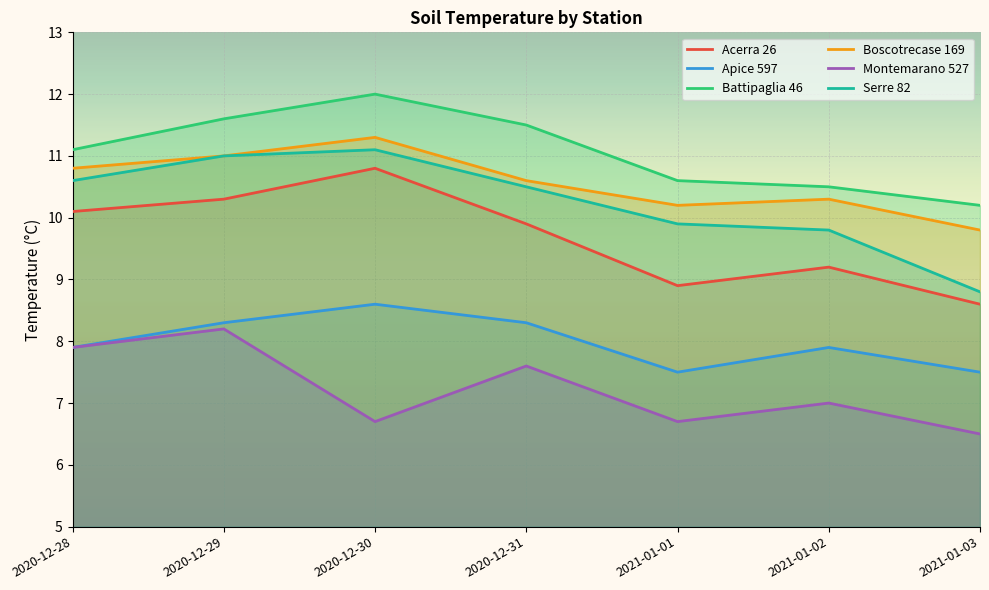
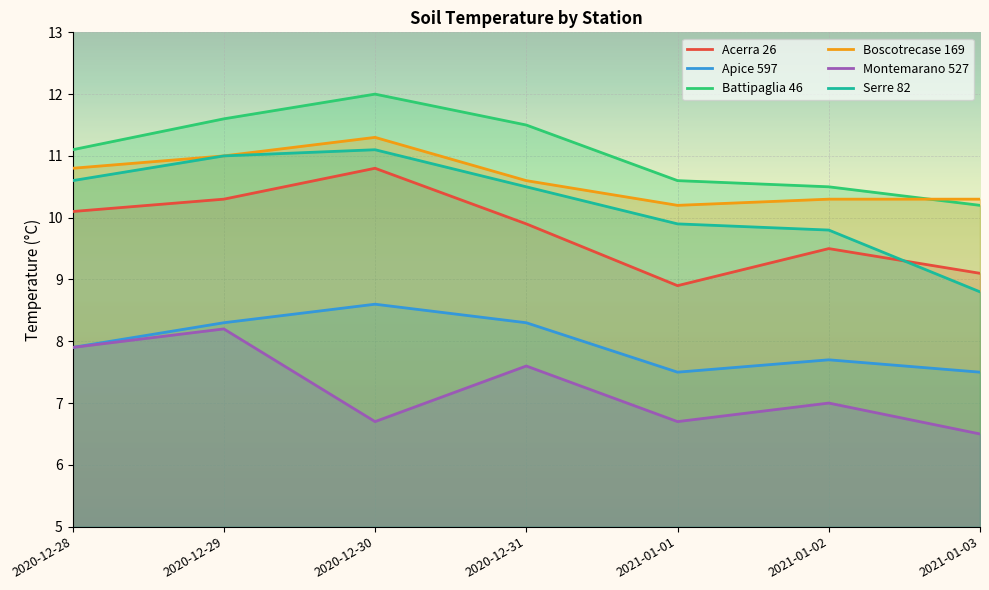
Acerra 26, 2021-01-02: 9.2 -> 9.5
Apice 597, 2021-01-02: 7.9 -> 7.7
Acerra 26, 2021-01-03: 8.6 -> 9.1
Boscotrecase 169, 2021-01-03: 9.8 -> 10.3
